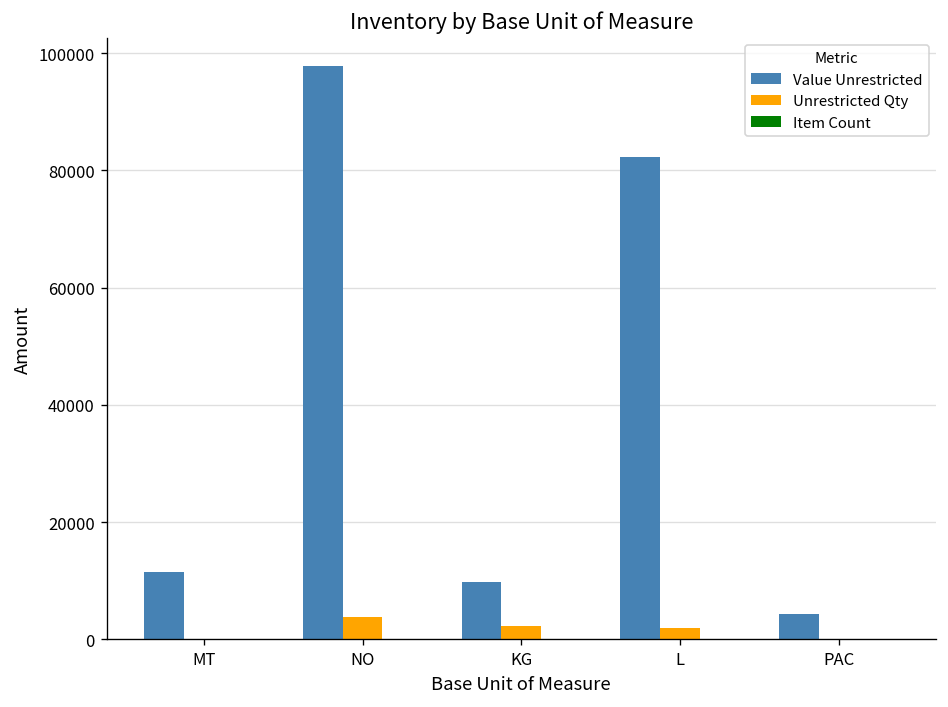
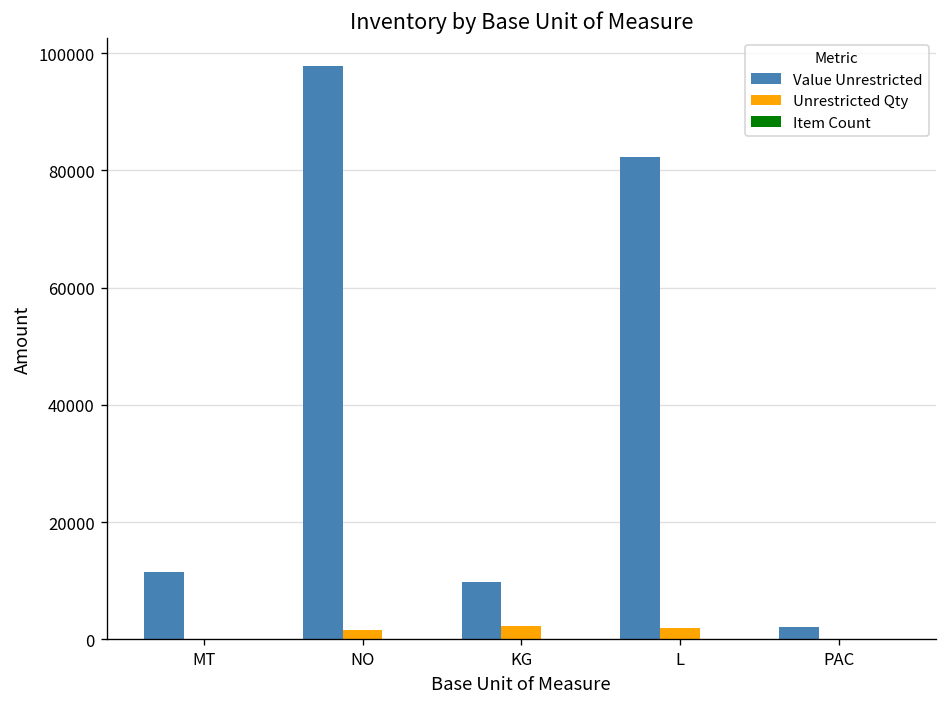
Unrestricted Qty, NO: 4000 -> 2000
Value Unrestricted, PAC: 4000 -> 2000
